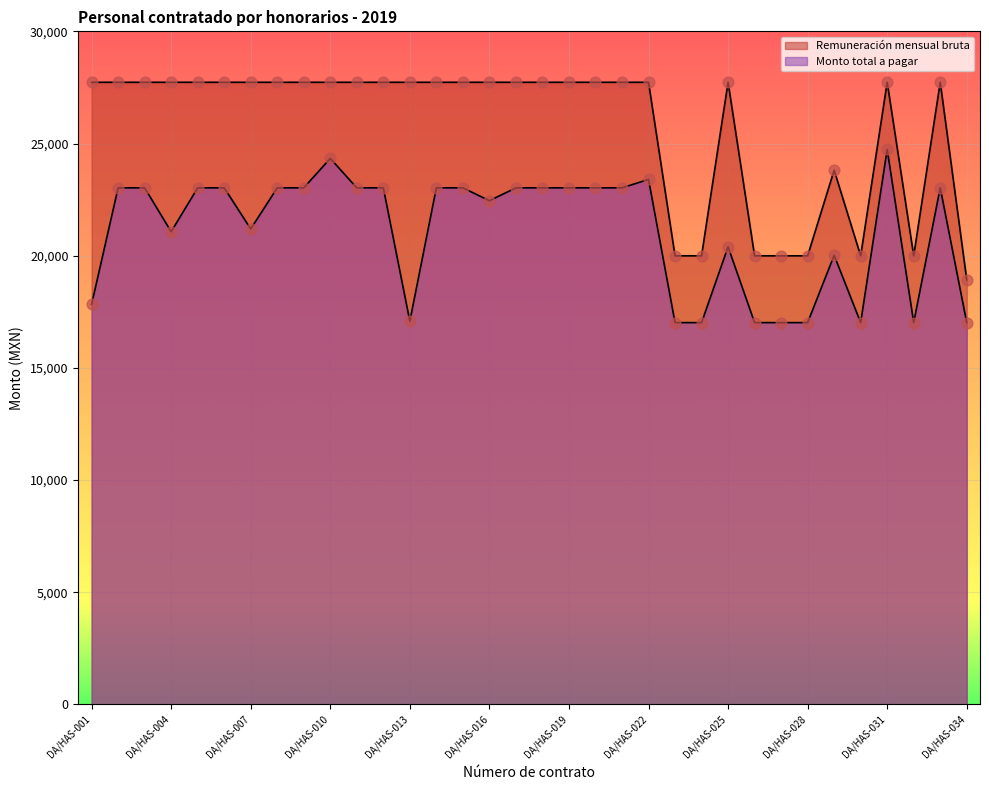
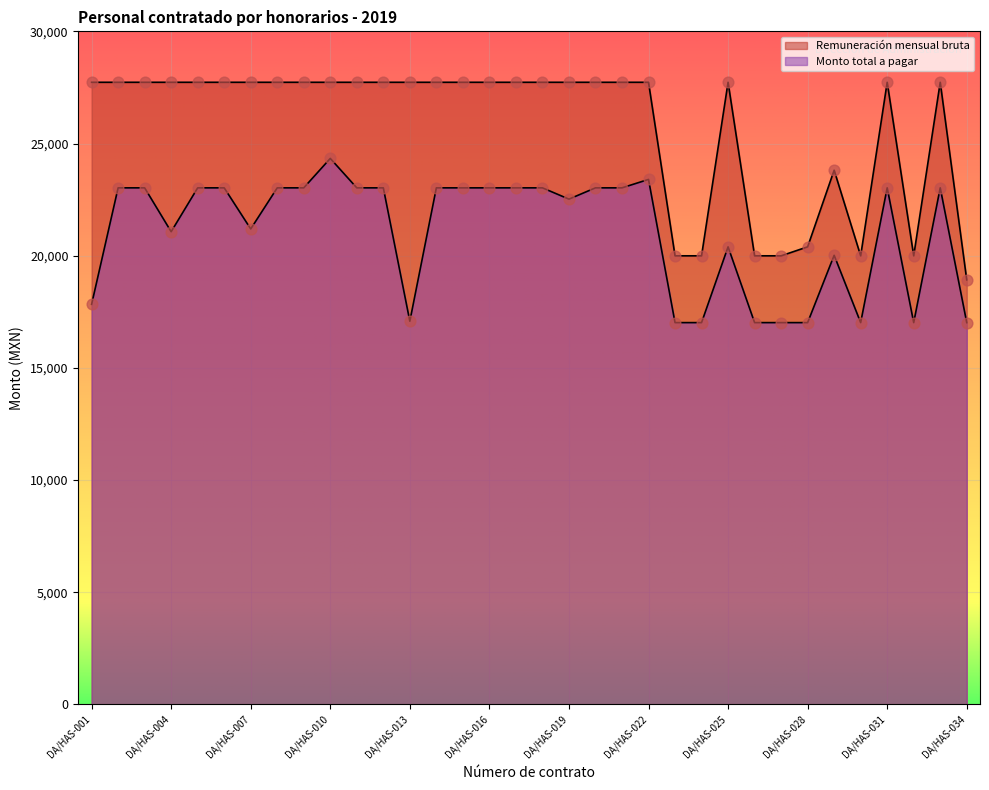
Monto total a pagar, DA/HAS-016: 22,500 -> 23,000
Monto total a pagar, DA/HAS-019: 23,000 -> 22,500
Remuneración mensual bruta, DA/HAS-028: 20,000 -> 20,400
Monto total a pagar, DA/HAS-031: 24,700 -> 23,000
